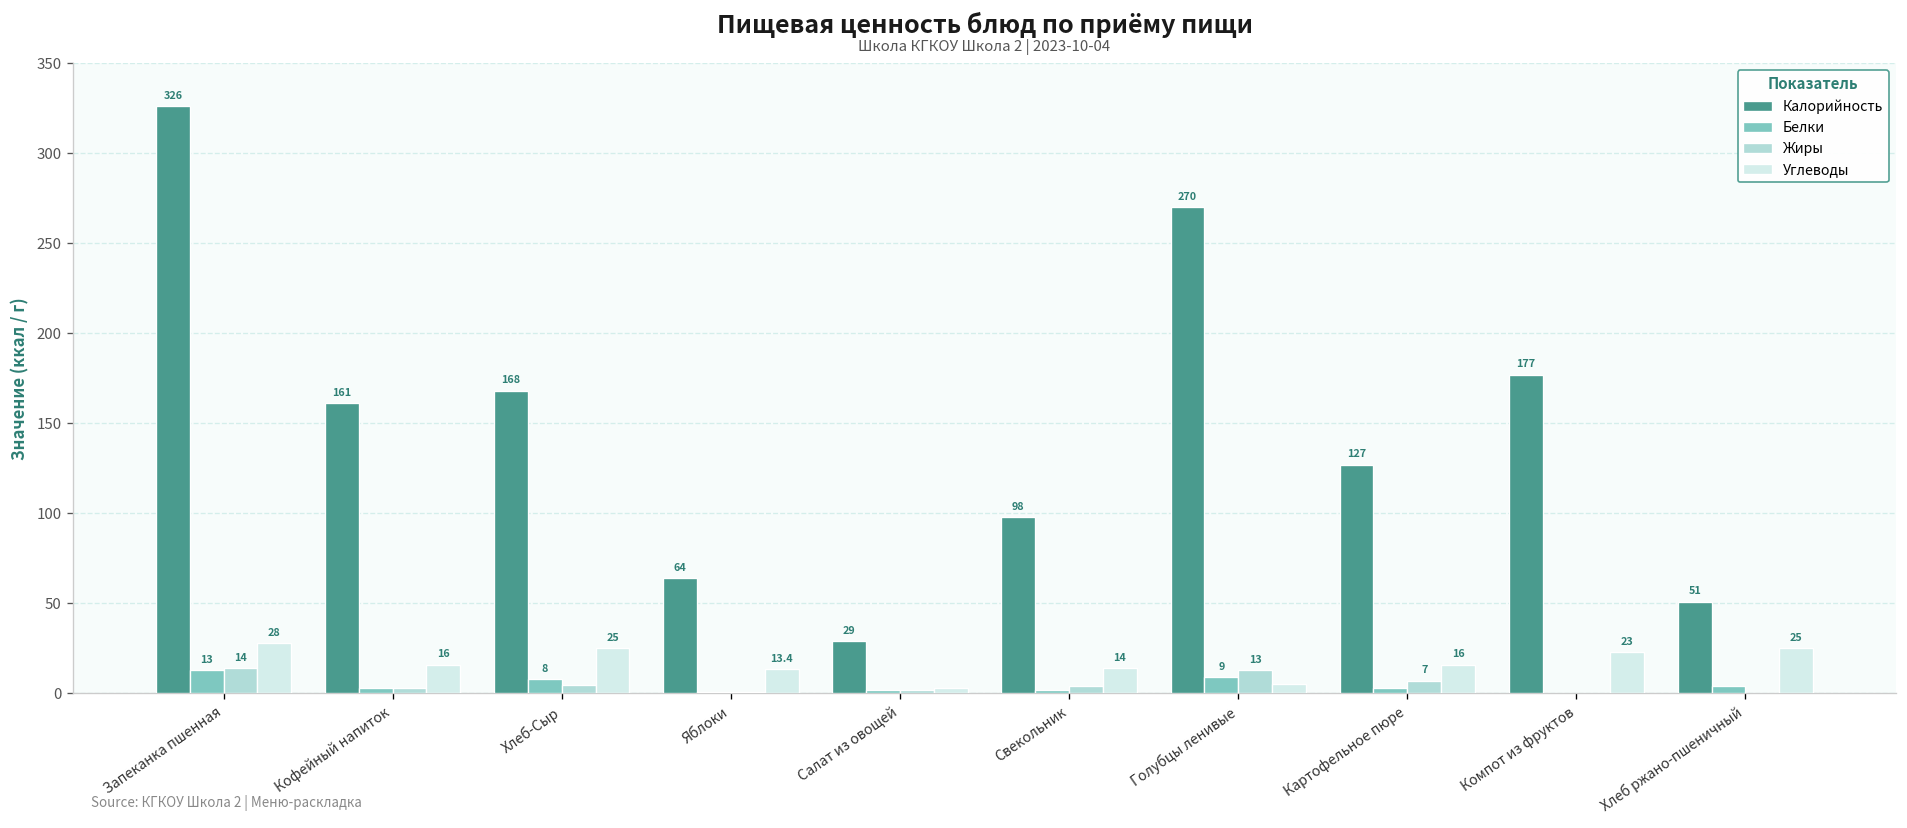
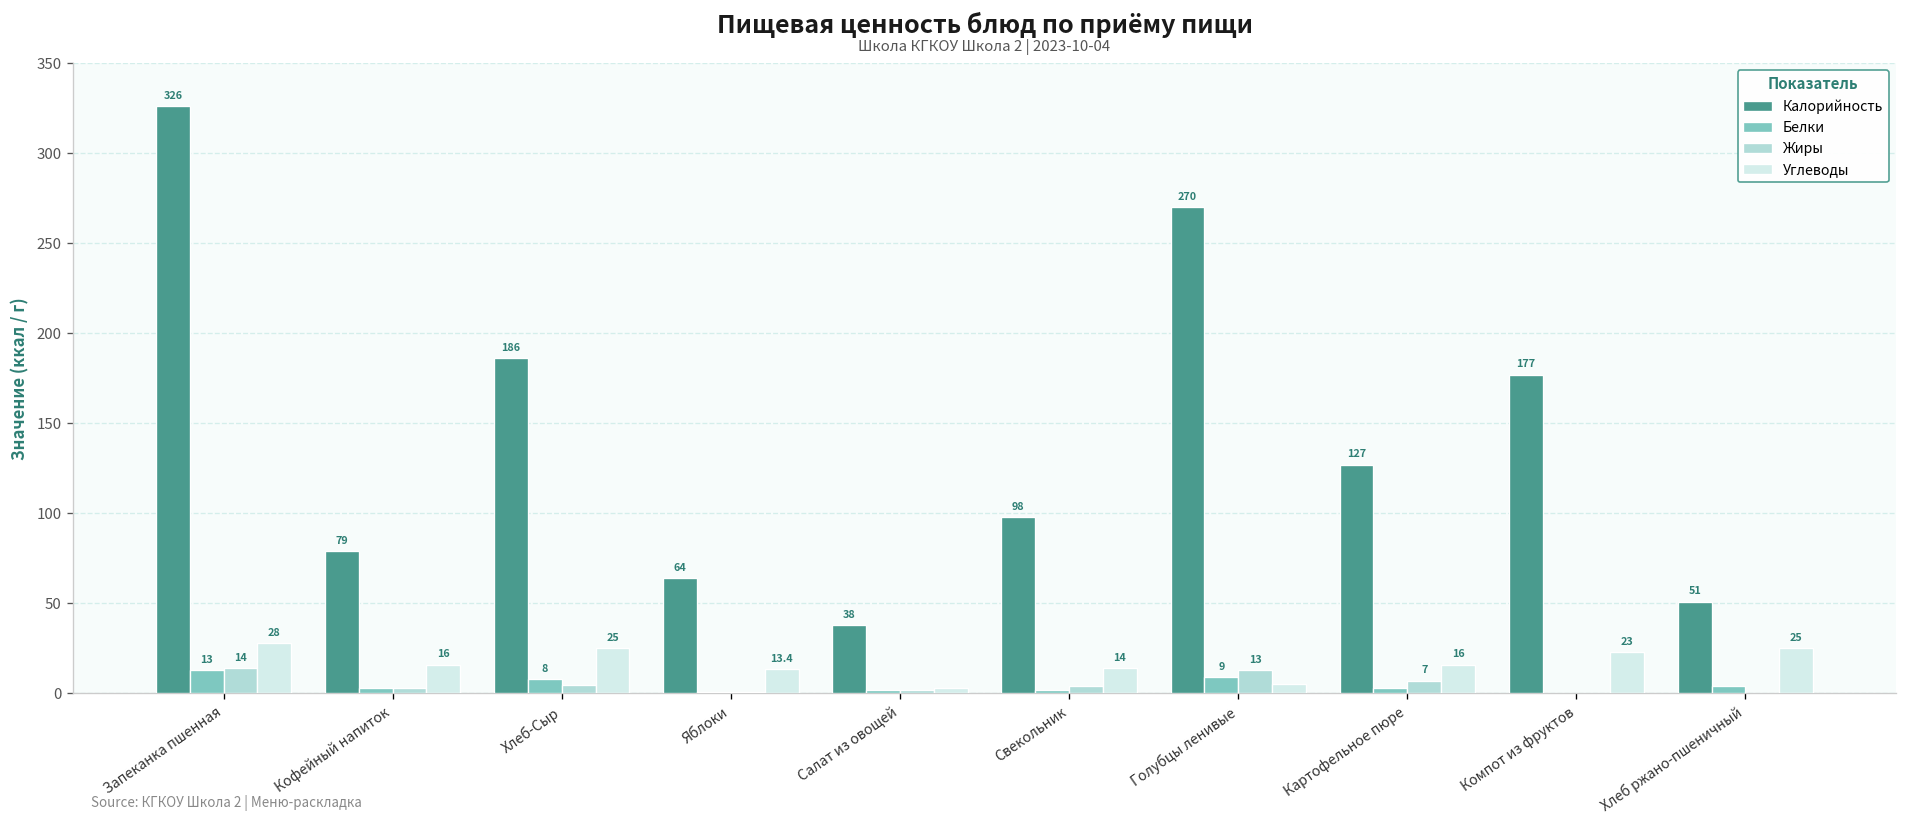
Калорийность, Кофейный напиток: 161 -> 79
Калорийность, Хлеб-Сыр: 168 -> 186
Калорийность, Салат из овощей: 29 -> 38
